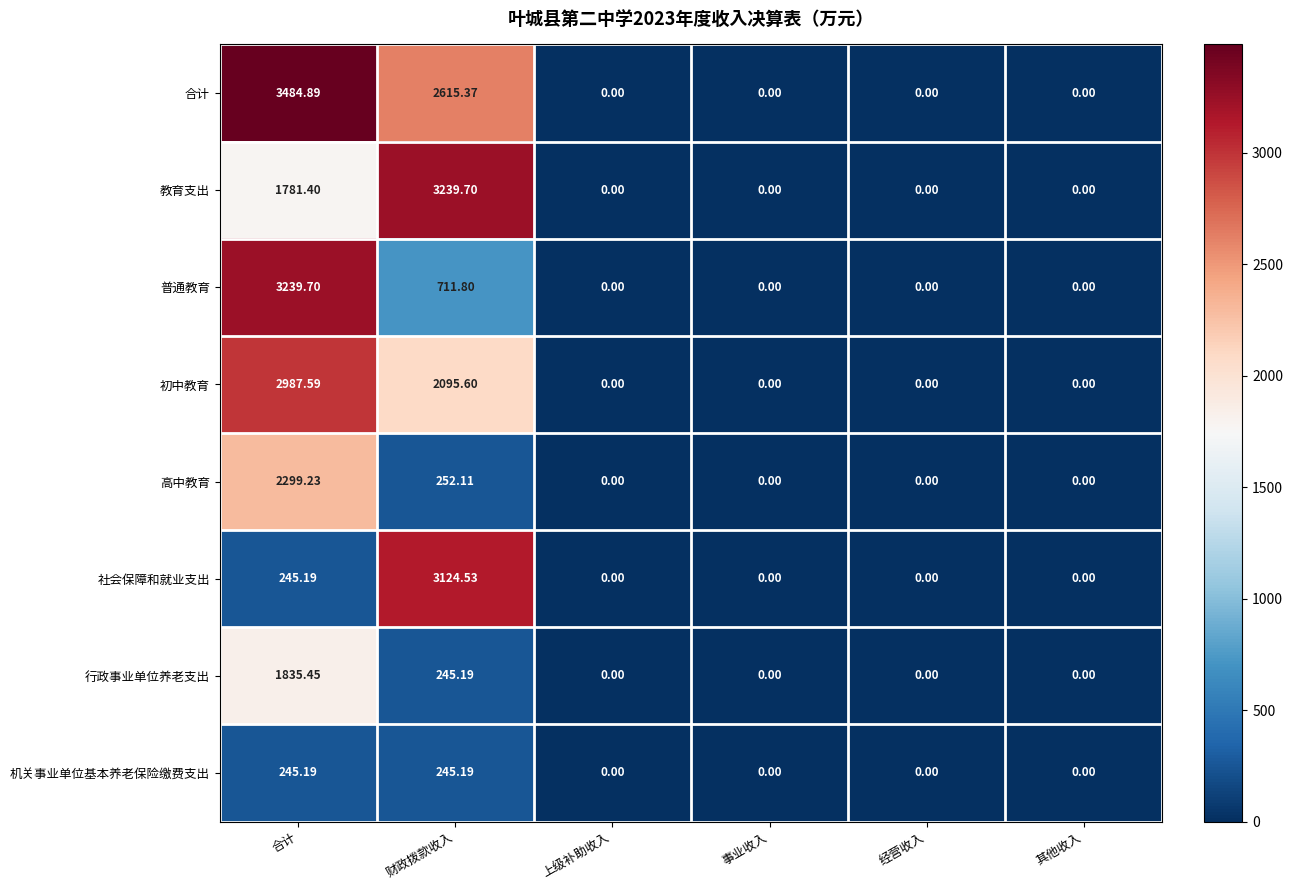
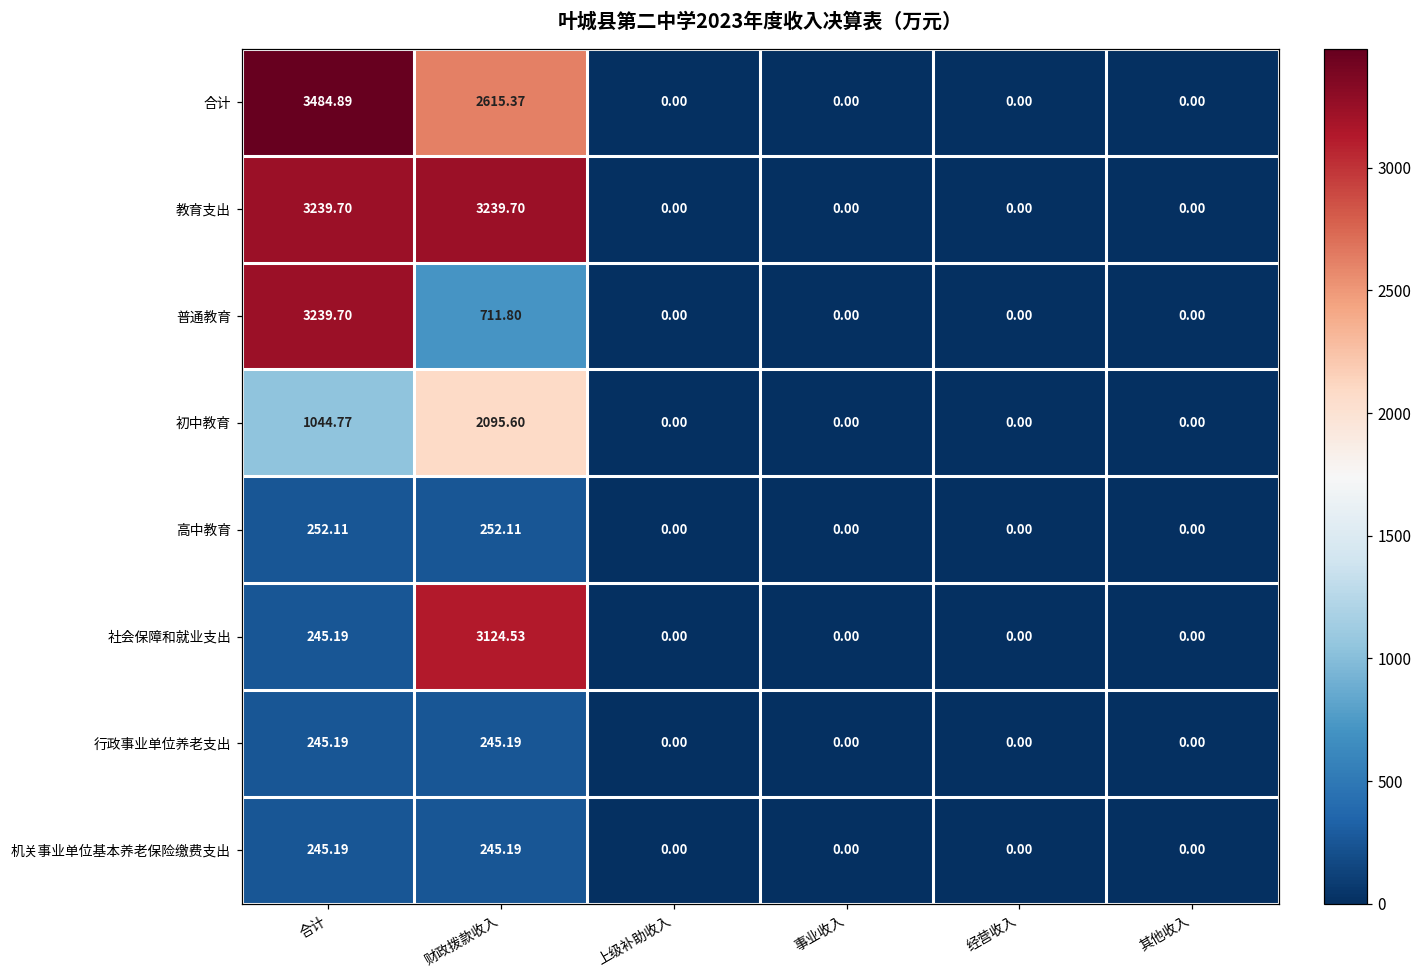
教育支出, 合计: 1781.40 -> 3239.70
初中教育, 合计: 2987.59 -> 1044.77
高中教育, 合计: 2299.23 -> 252.11
行政事业单位养老支出, 合计: 1835.45 -> 245.19
